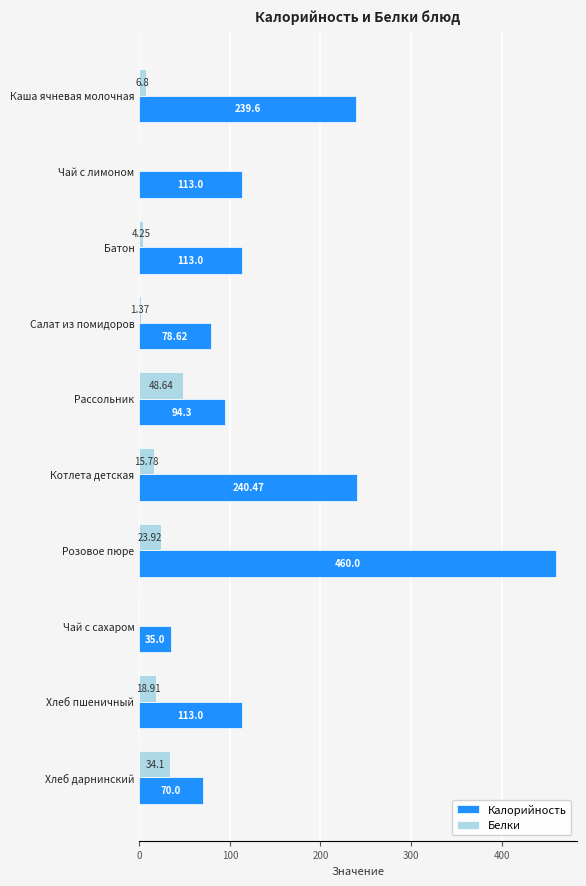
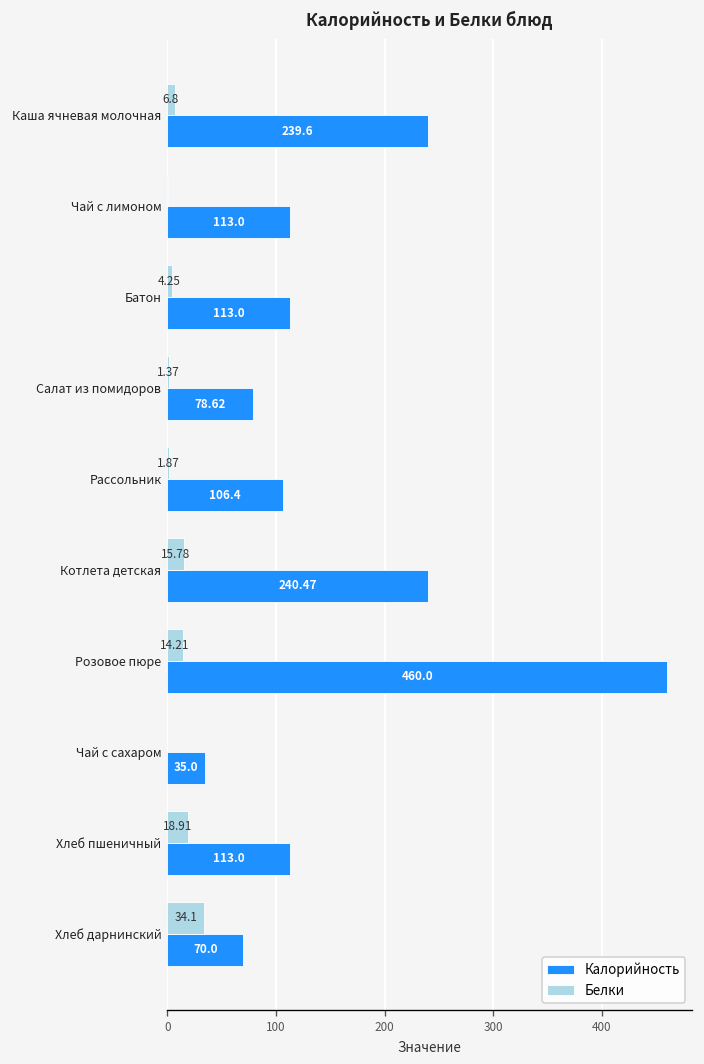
Белки, Рассольник: 48.64 -> 1.87
Калорийность, Рассольник: 94.3 -> 106.4
Белки, Розовое пюре: 23.92 -> 14.21
